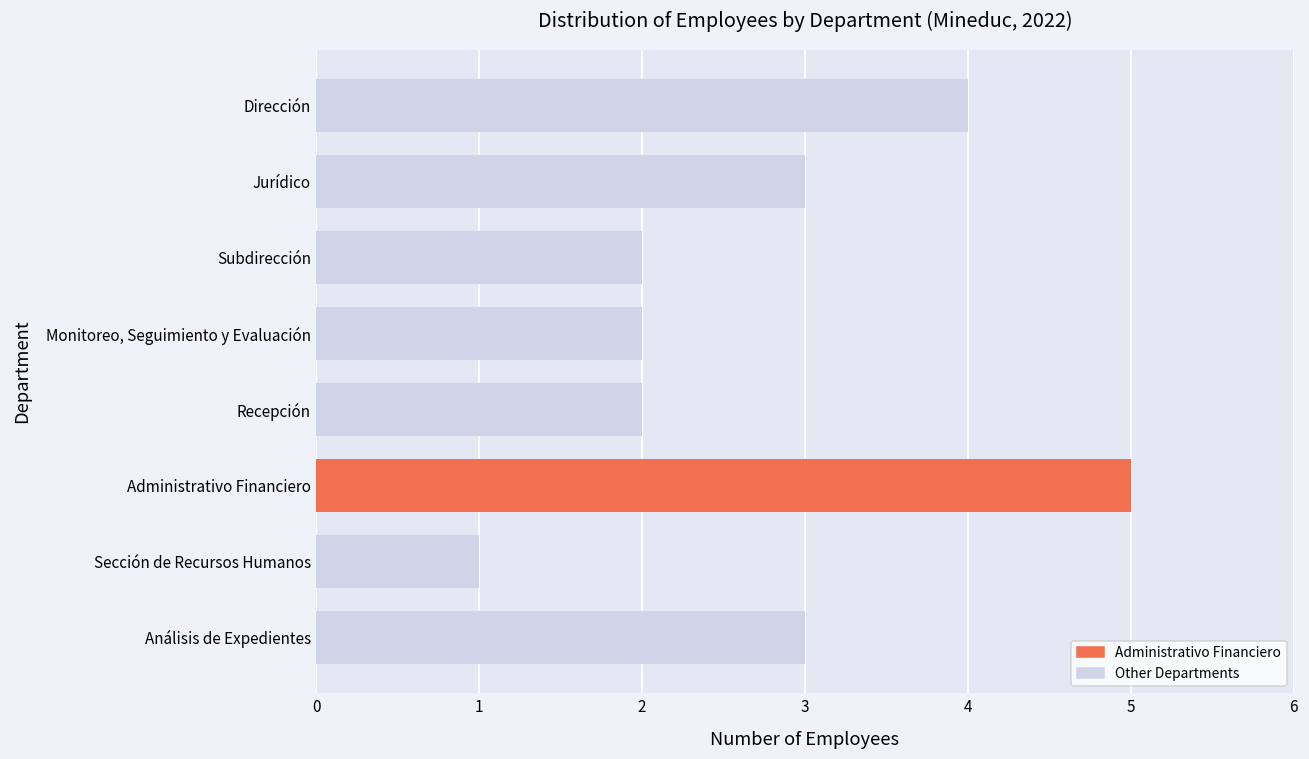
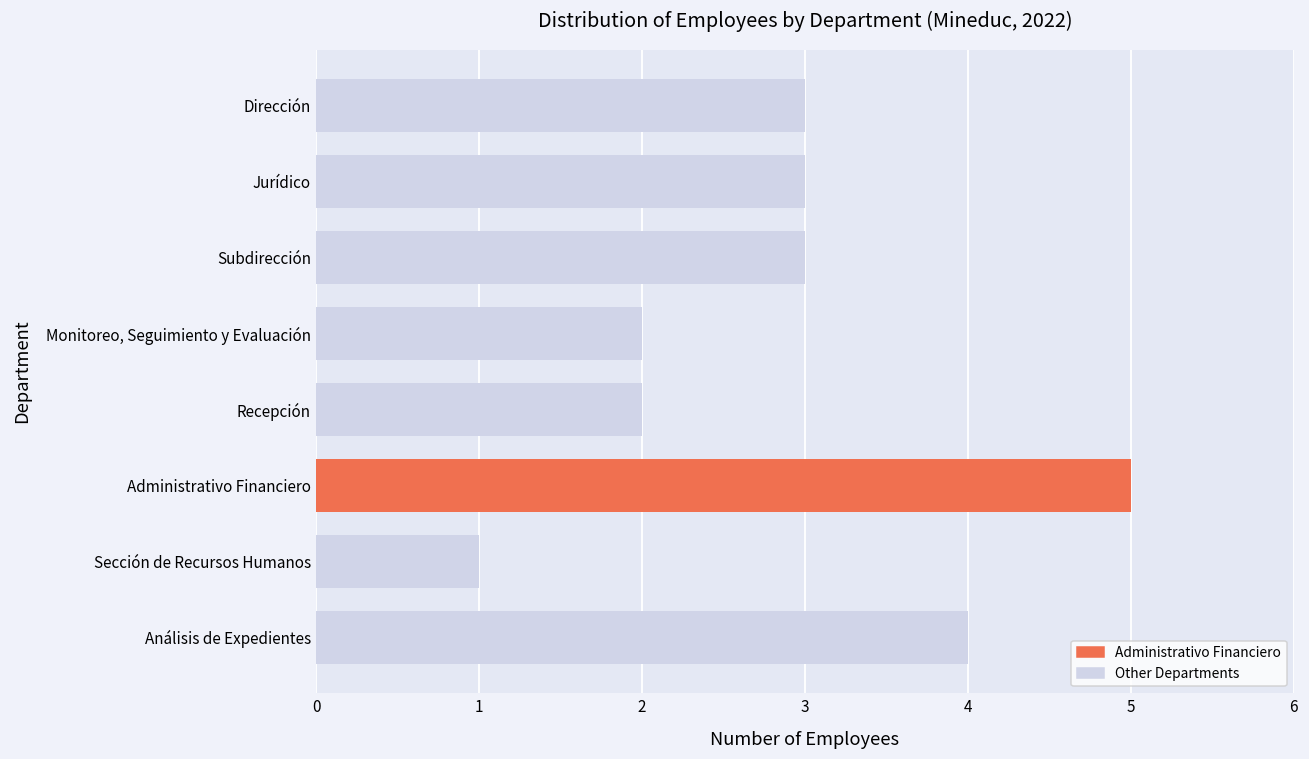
Dirección: 4 -> 3
Subdirección: 2 -> 3
Análisis de Expedientes: 3 -> 4
